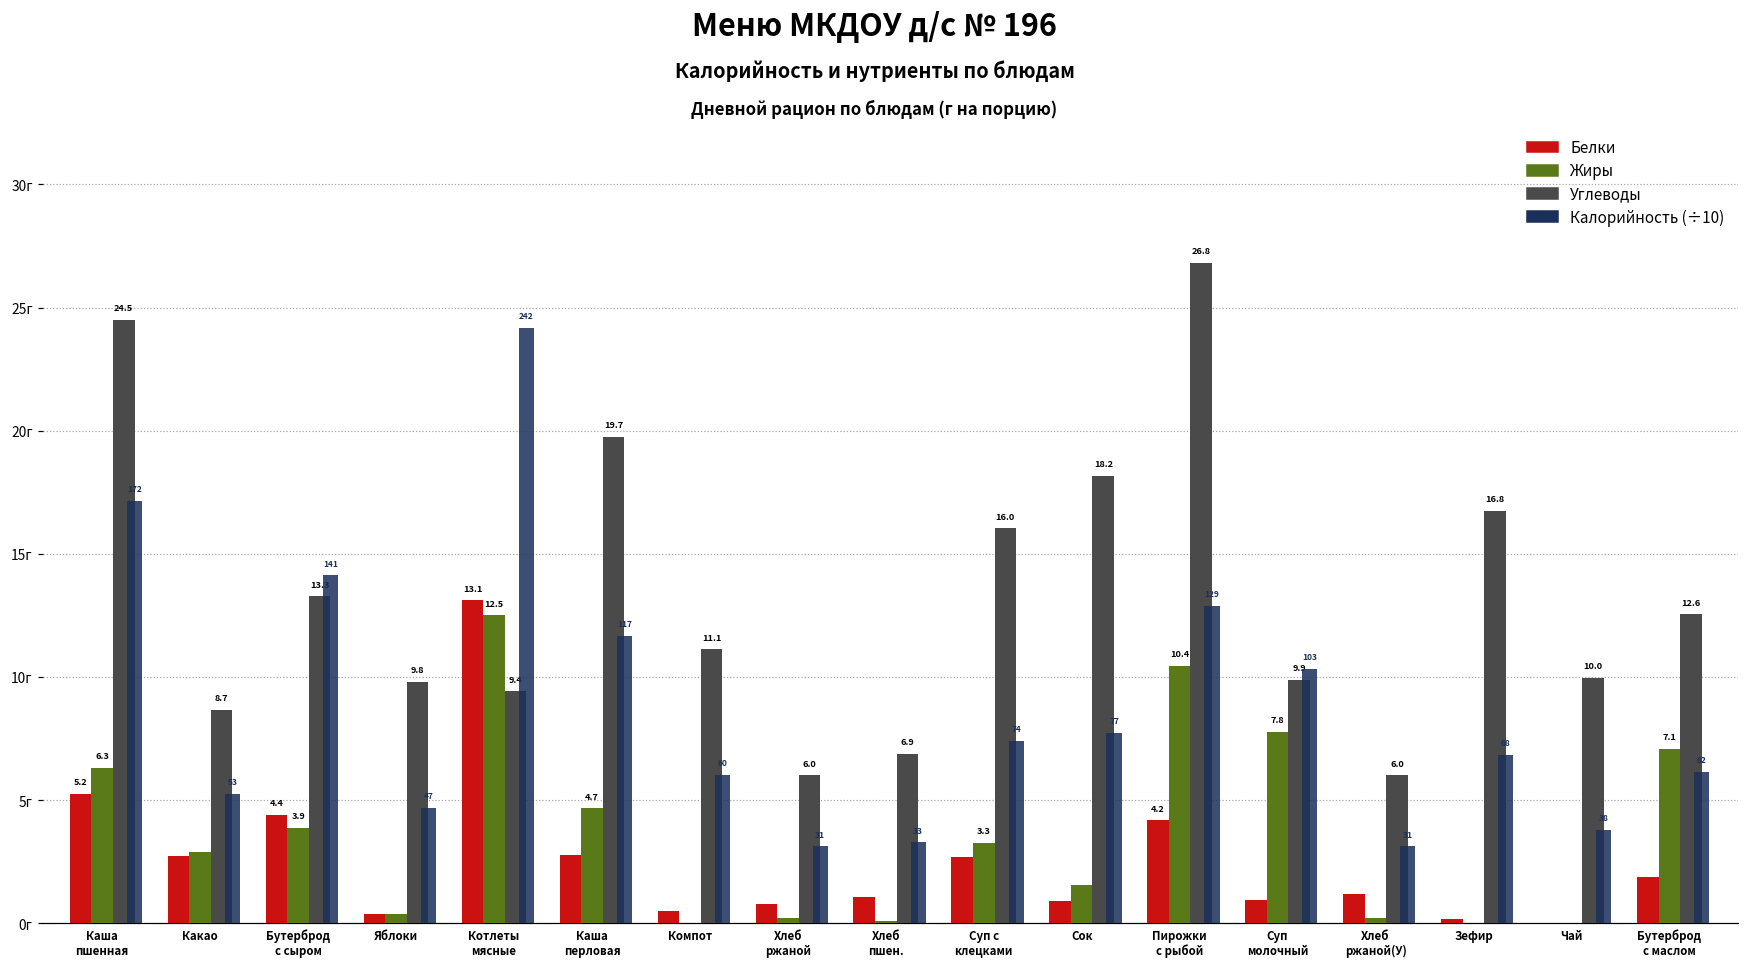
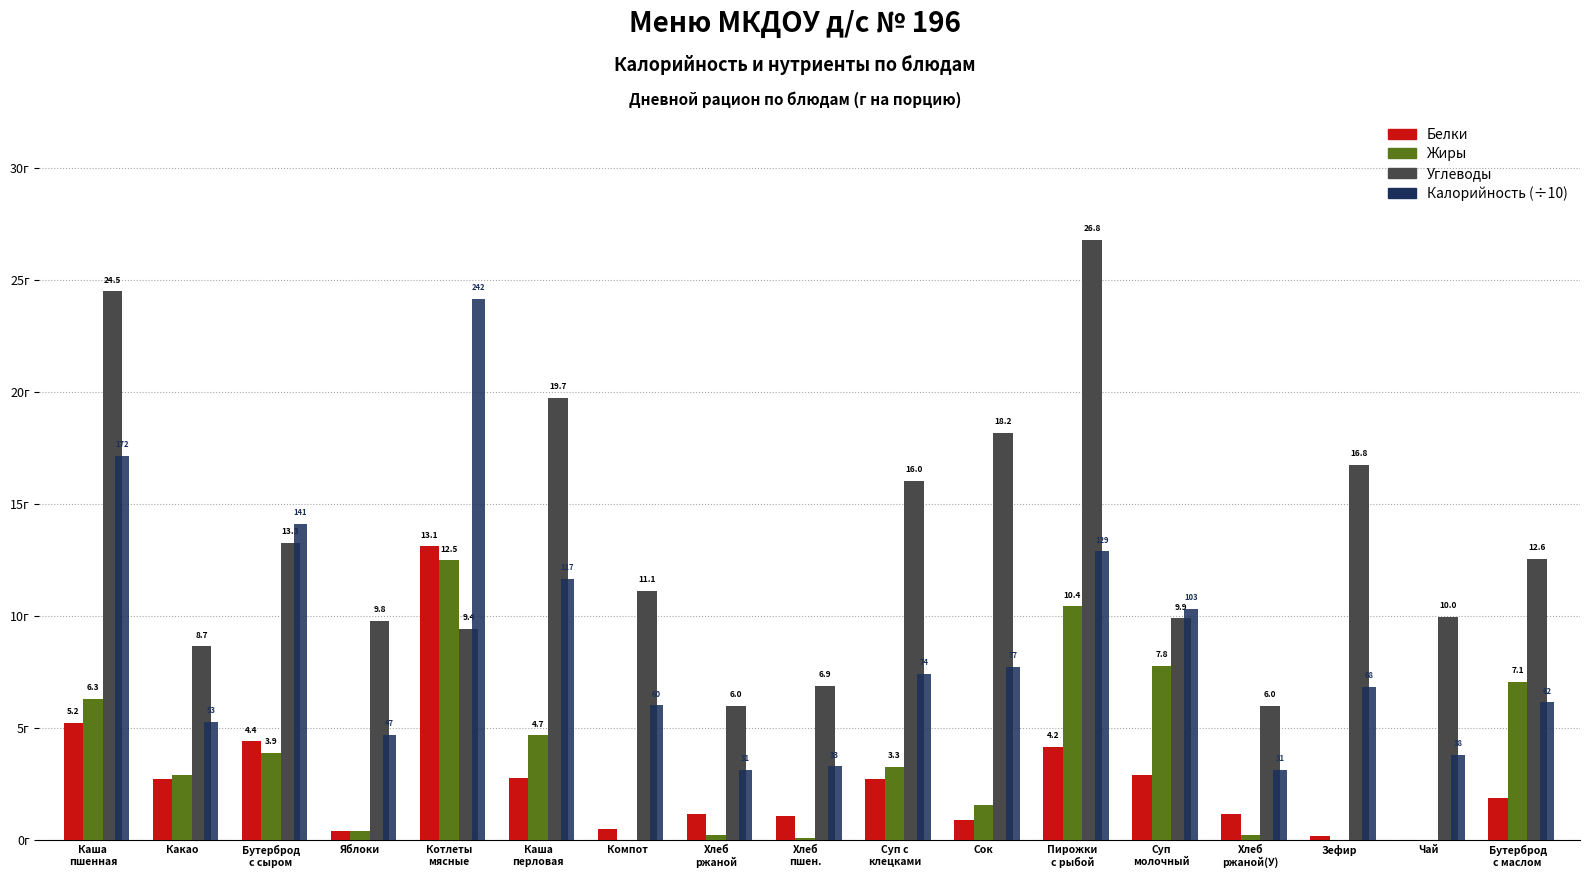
Белки, Хлеб ржаной: 0.8г -> 1.2г
Белки, Суп молочный: 1.0г -> 2.9г
